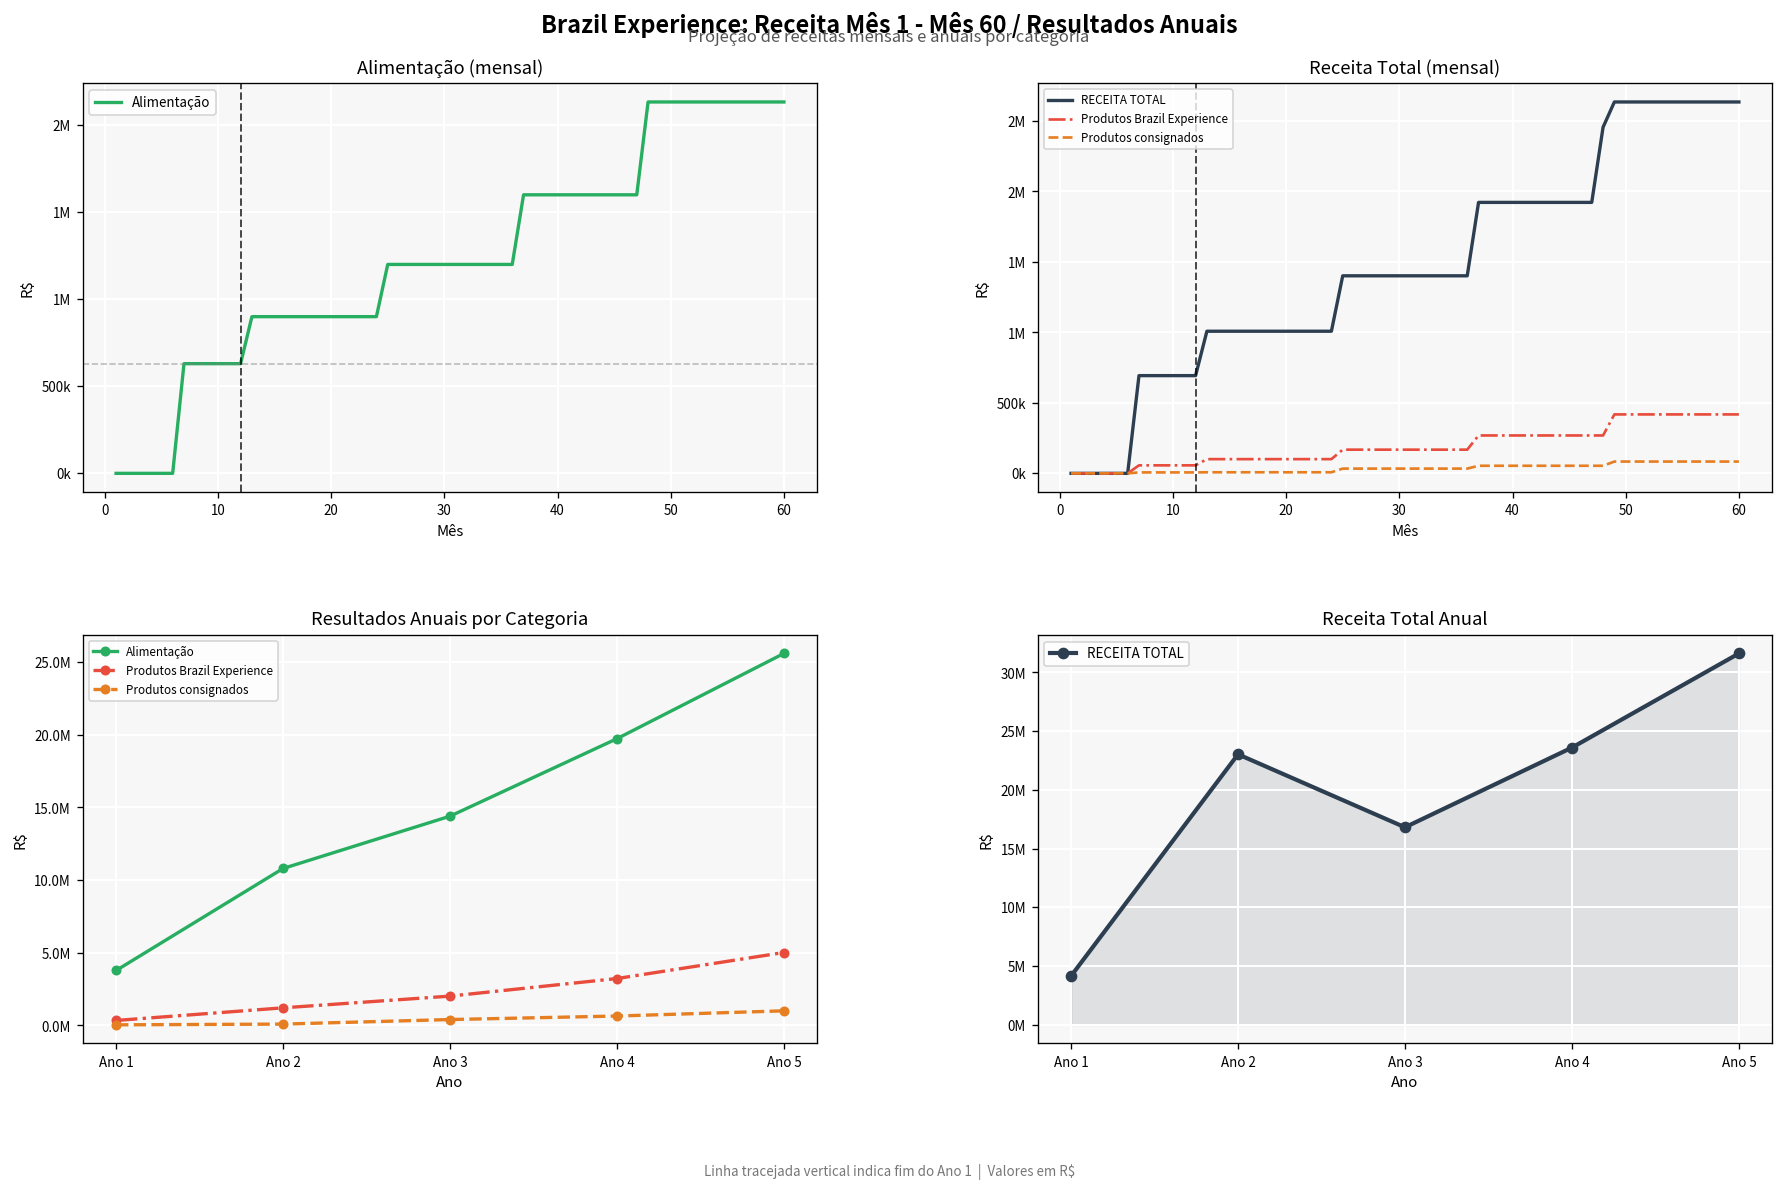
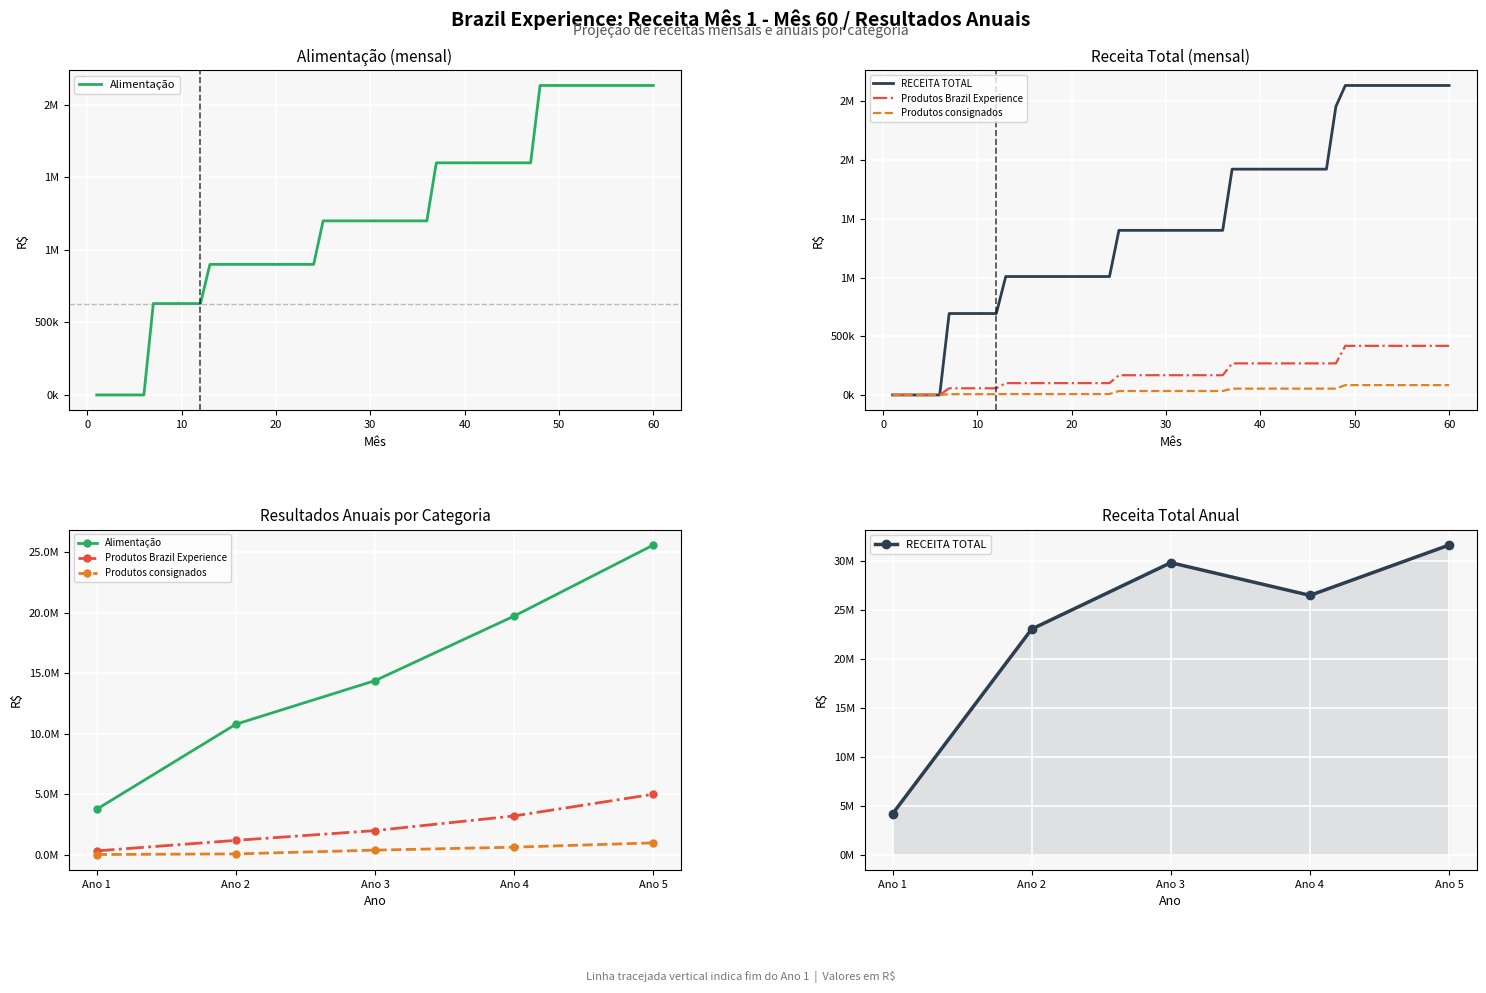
Receita Total Anual, Ano 3: 17000000 -> 30000000
Receita Total Anual, Ano 4: 24000000 -> 26000000
